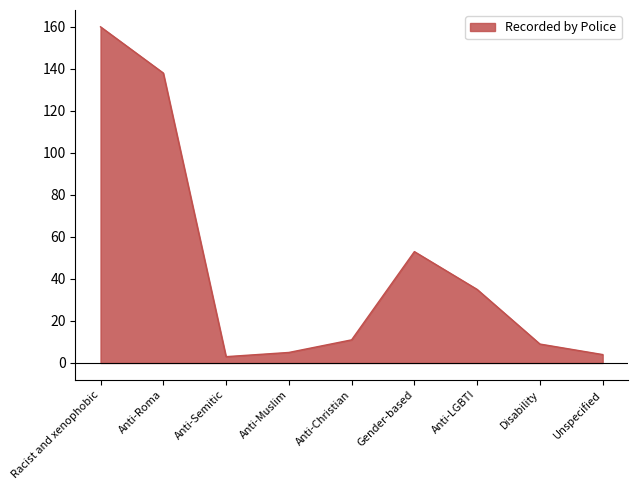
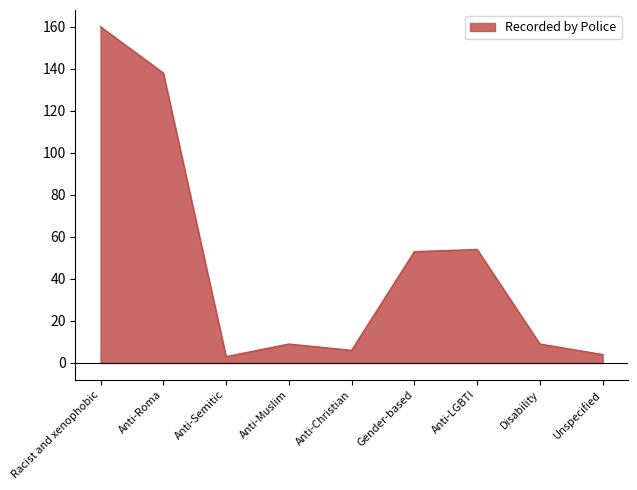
Anti-Muslim: 5 -> 9
Anti-Christian: 11 -> 6
Anti-LGBTI: 35 -> 54
